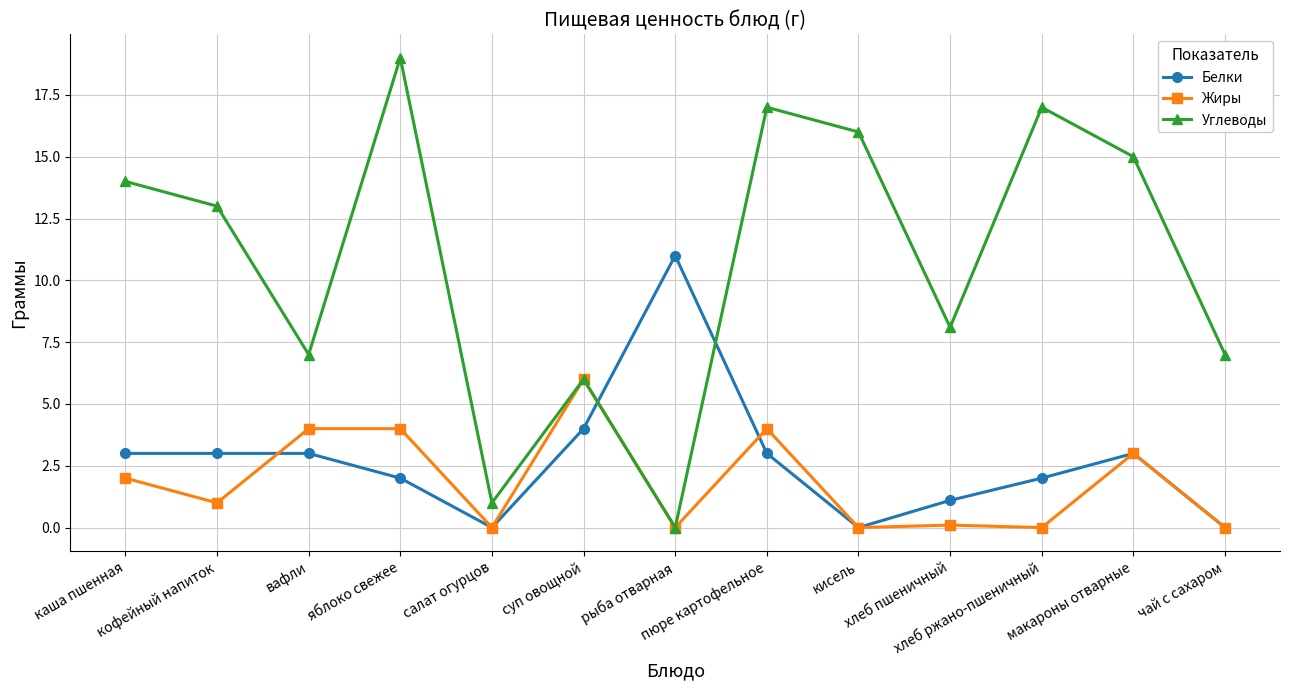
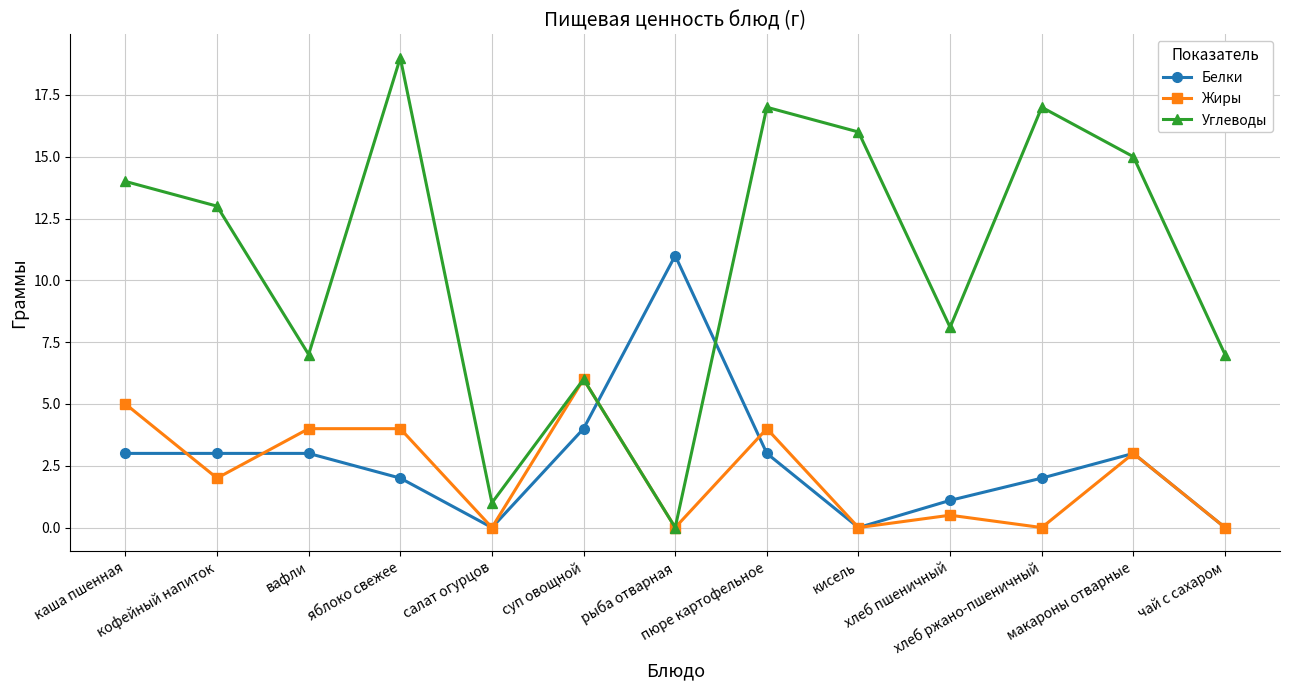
Жиры, каша пшенная: 2 -> 5
Жиры, кофейный напиток: 1 -> 2
Жиры, хлеб пшеничный: 0.1 -> 0.5
